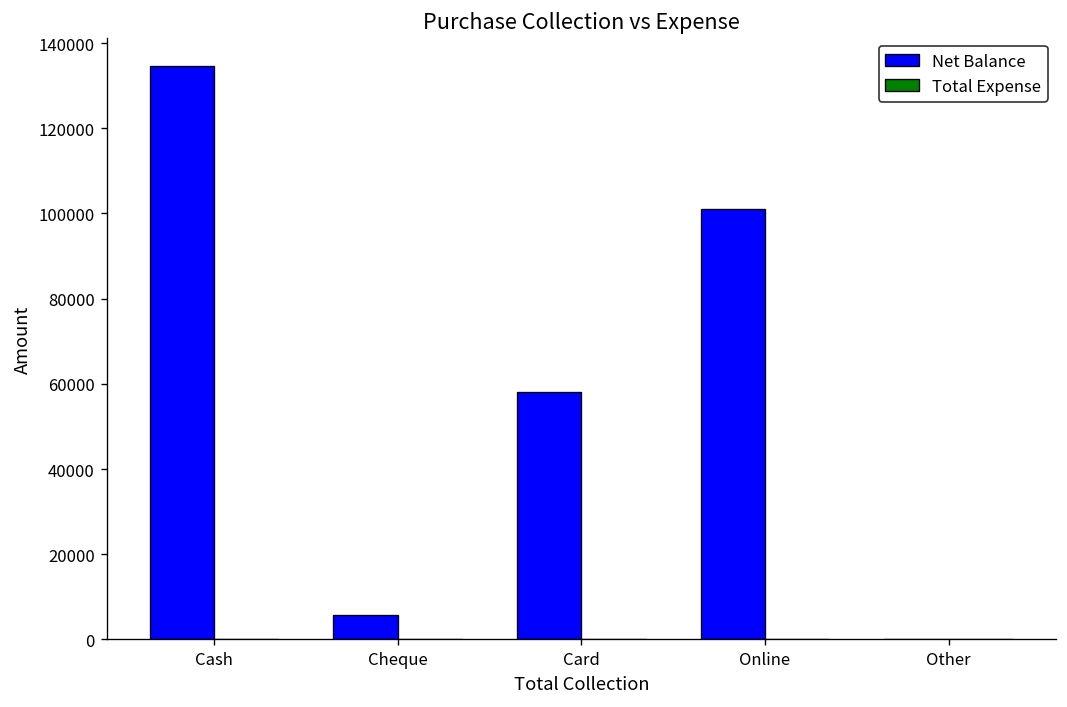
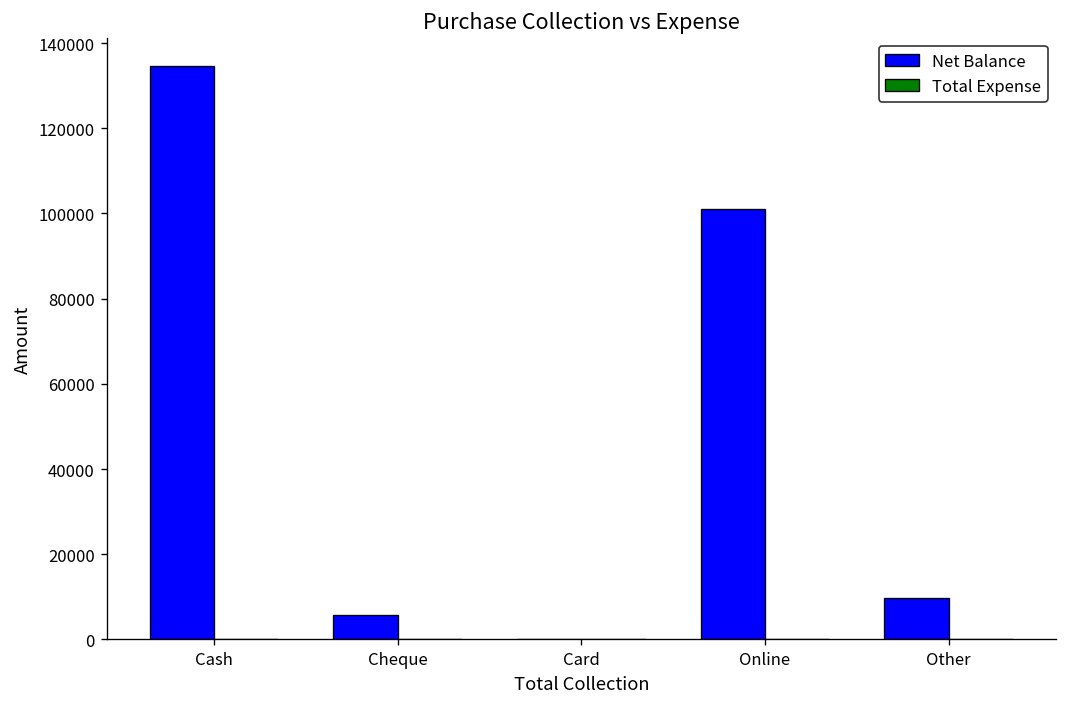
Net Balance, Card: 58000 -> 0
Net Balance, Other: 0 -> 10000
